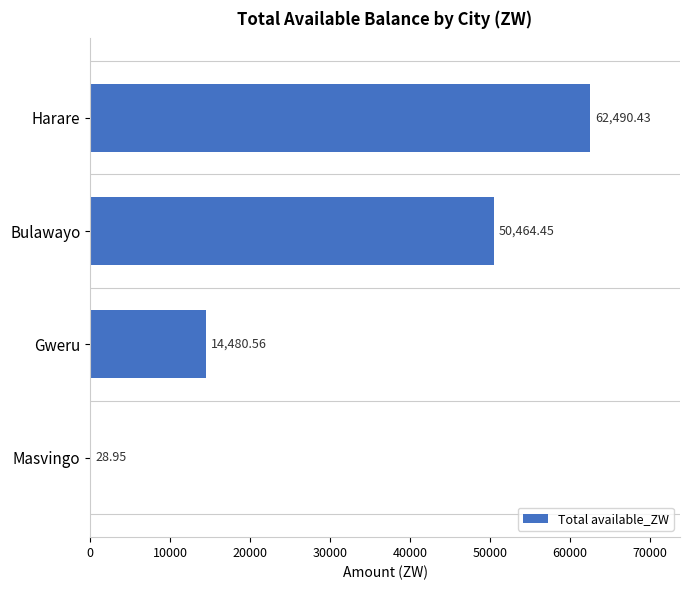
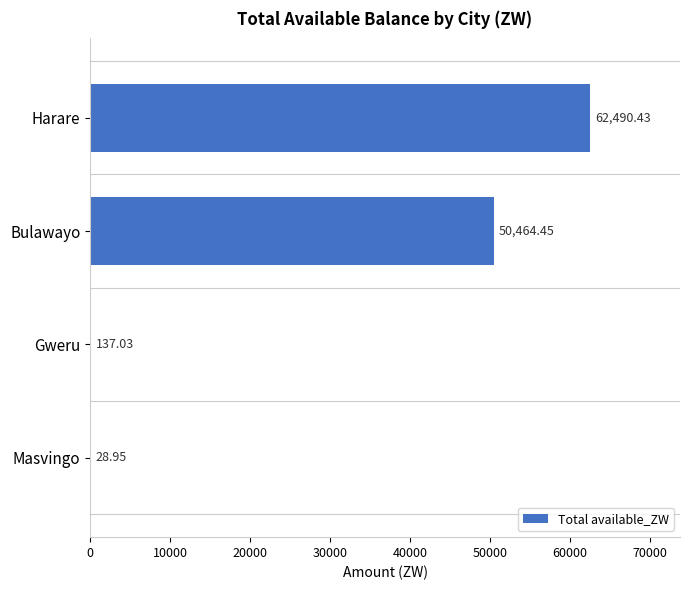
Gweru: 14,480.56 -> 137.03
